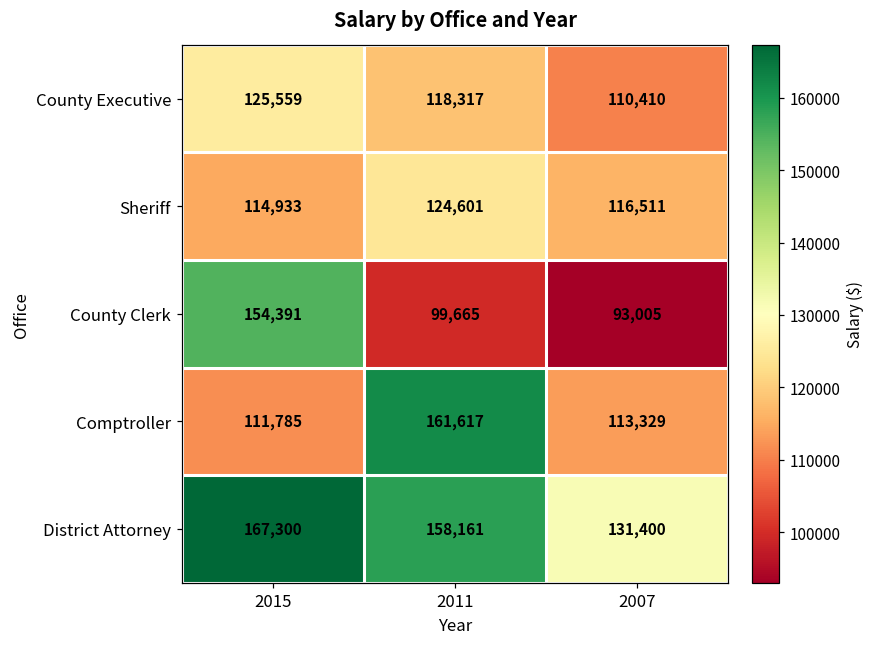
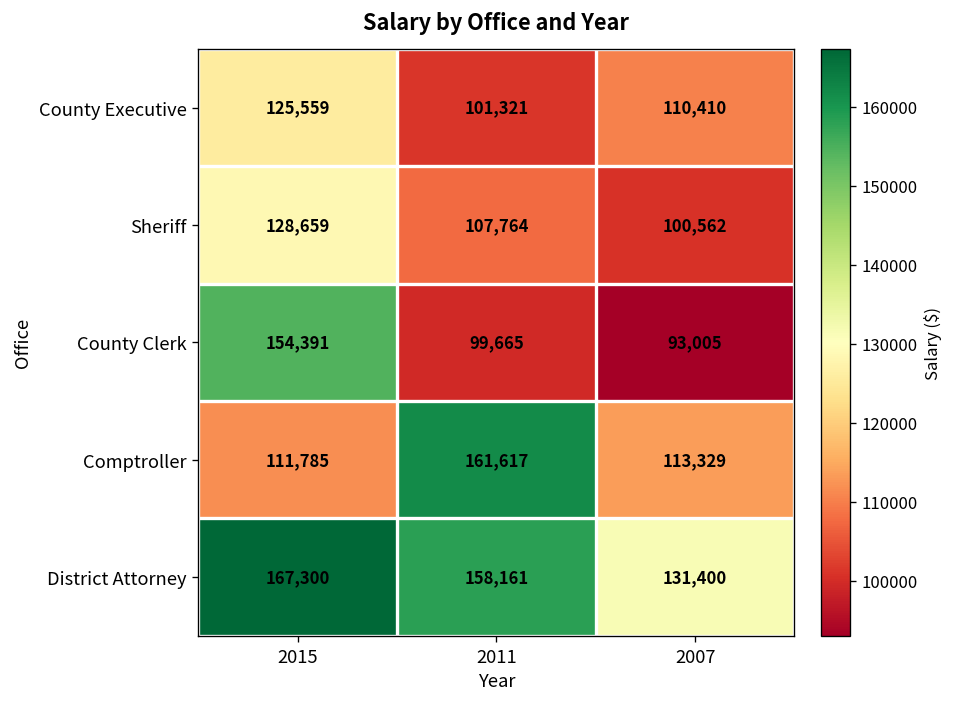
County Executive, 2011: 118,317 -> 101,321
Sheriff, 2015: 114,933 -> 128,659
Sheriff, 2011: 124,601 -> 107,764
Sheriff, 2007: 116,511 -> 100,562
